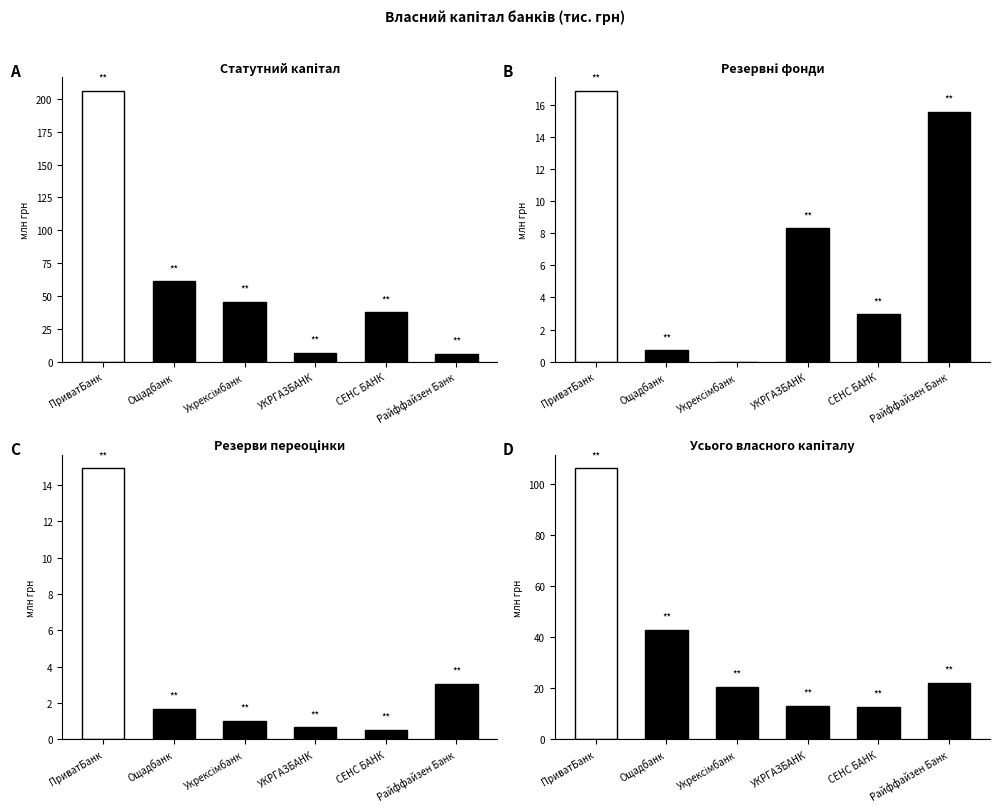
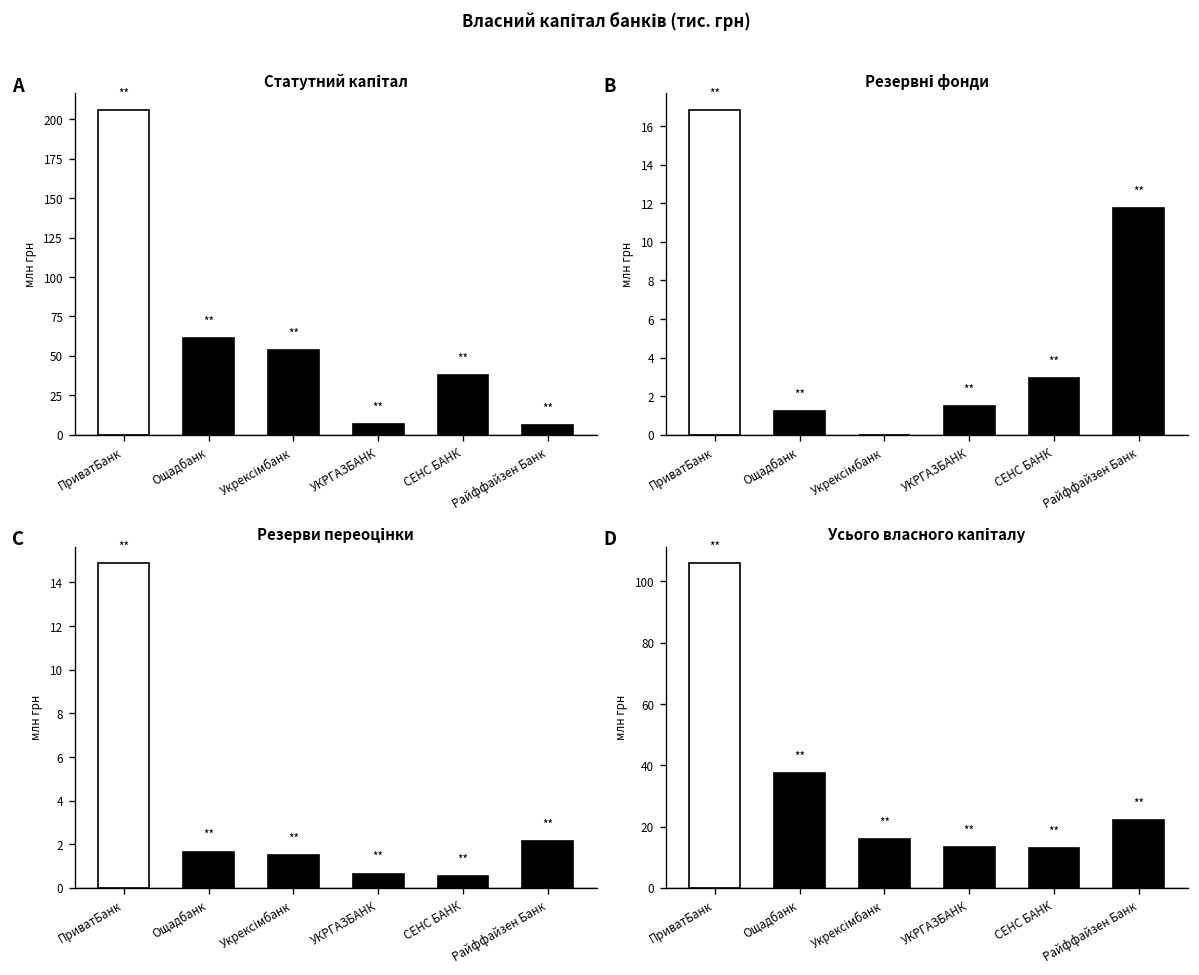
Статутний капітал, Укрексімбанк: 46 -> 54
Резервні фонди, Ощадбанк: 0.7 -> 1.2
Резервні фонди, УКРГАЗБАНК: 8.3 -> 1.5
Резервні фонди, Райффайзен Банк: 15.5 -> 11.7
Резерви переоцінки, Укрексімбанк: 1.0 -> 1.5
Резерви переоцінки, Райффайзен Банк: 3.0 -> 2.1
Усього власного капіталу, Ощадбанк: 43 -> 37
Усього власного капіталу, Укрексімбанк: 21 -> 16
